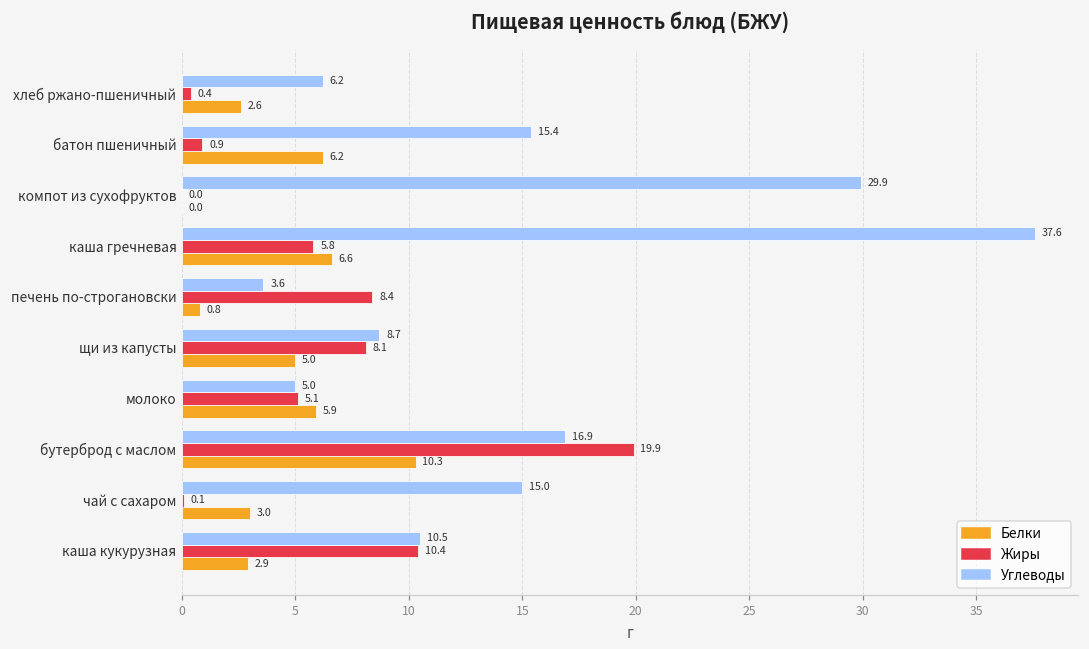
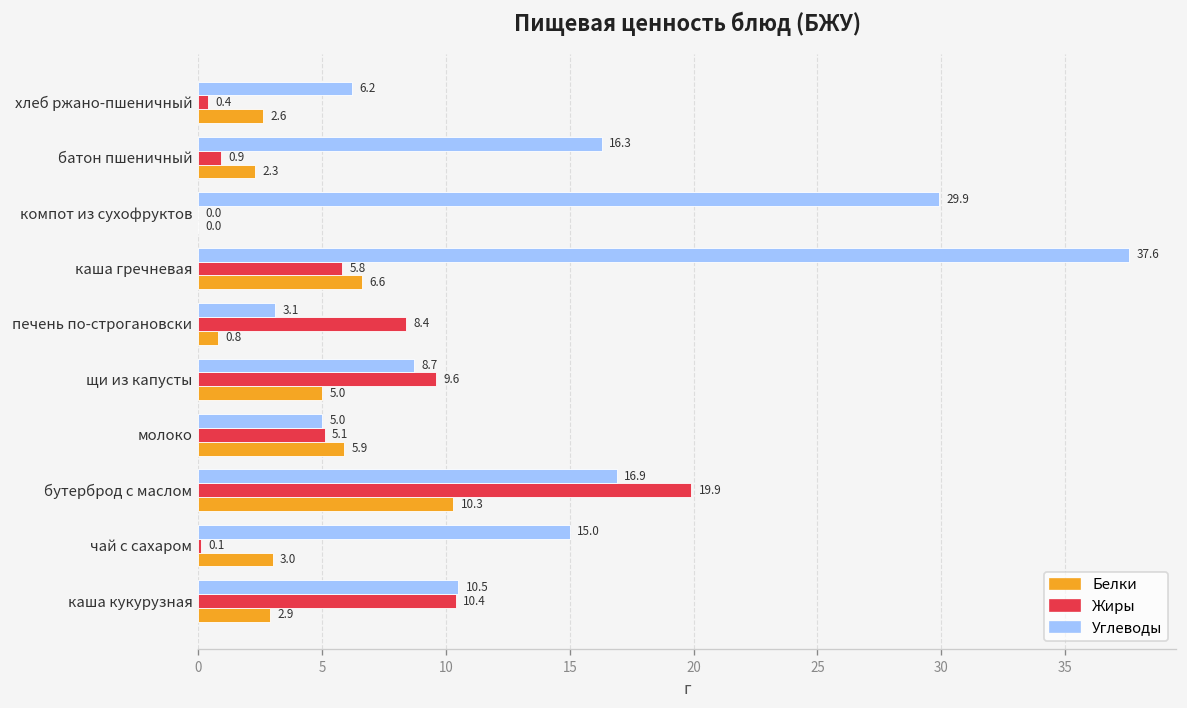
Углеводы, батон пшеничный: 15.4 -> 16.3
Белки, батон пшеничный: 6.2 -> 2.3
Углеводы, печень по-строгановски: 3.6 -> 3.1
Жиры, щи из капусты: 8.1 -> 9.6
